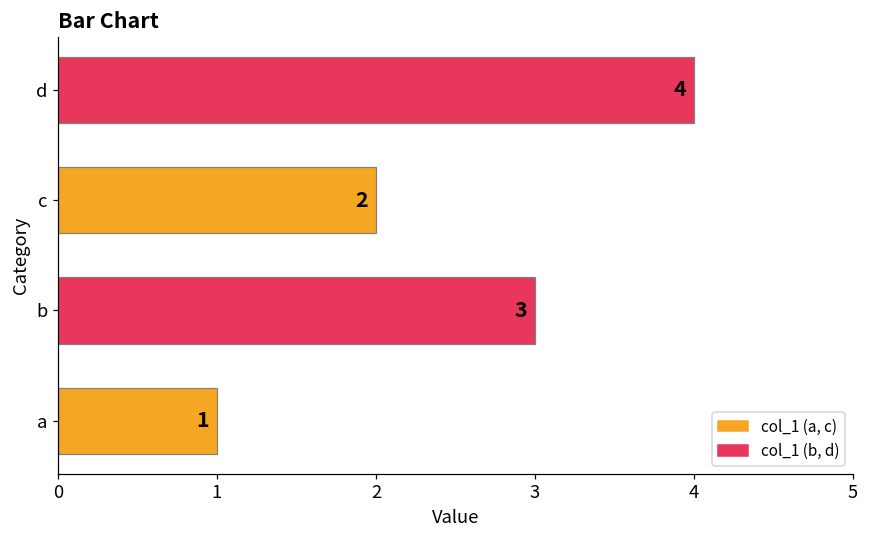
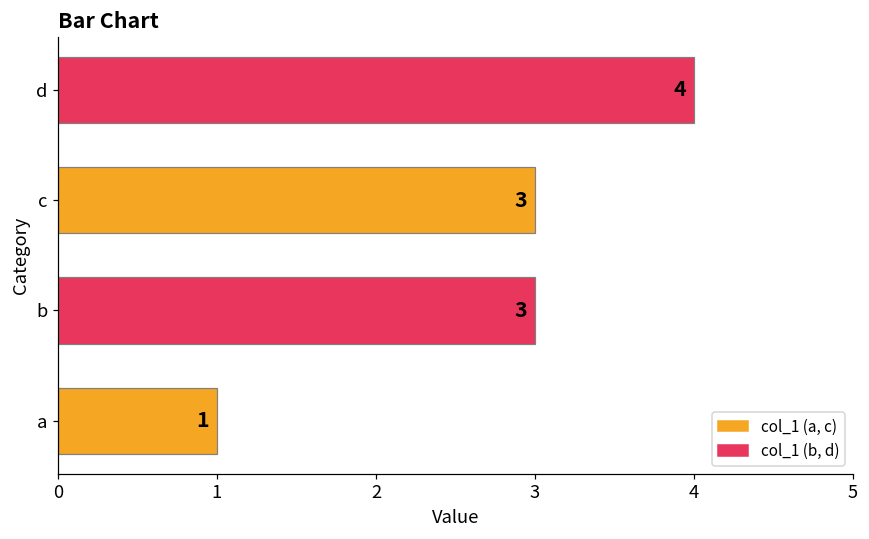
c: 2 -> 3
